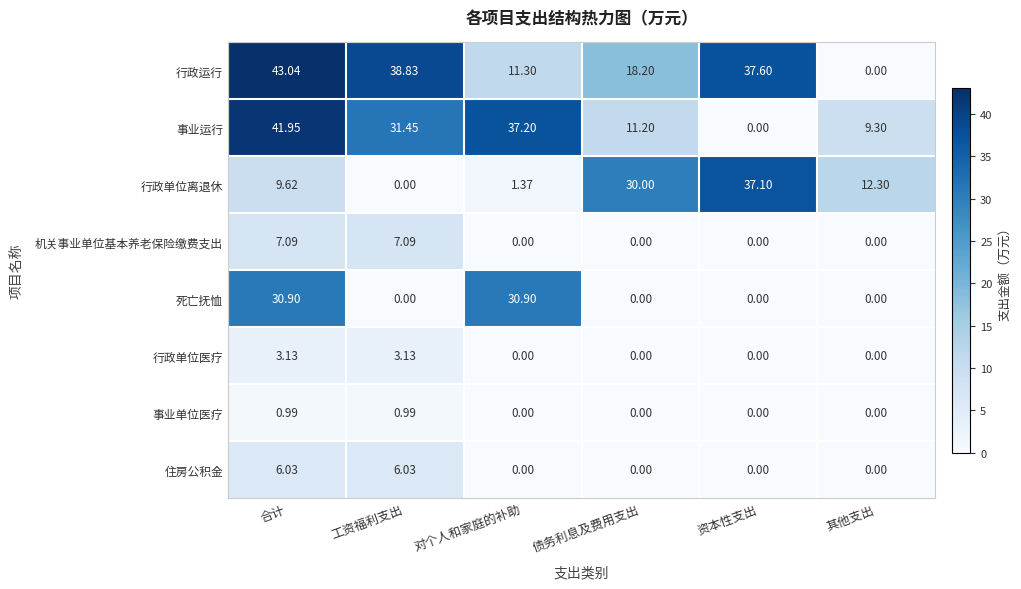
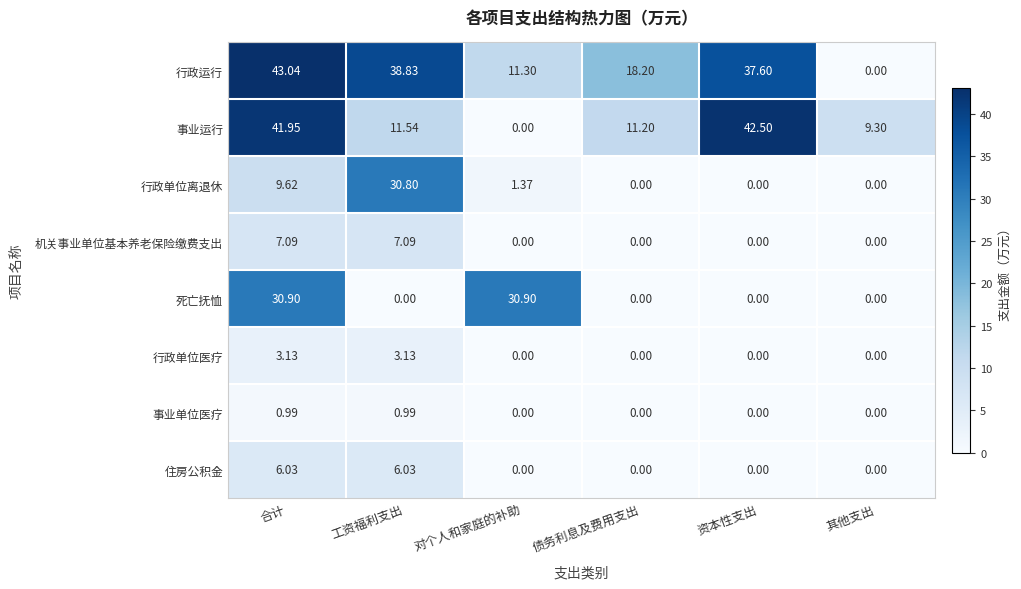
事业运行, 工资福利支出: 31.45 -> 11.54
事业运行, 对个人和家庭的补助: 37.20 -> 0.00
事业运行, 资本性支出: 0.00 -> 42.50
行政单位离退休, 工资福利支出: 0.00 -> 30.80
行政单位离退休, 债务利息及费用支出: 30.00 -> 0.00
行政单位离退休, 资本性支出: 37.10 -> 0.00
行政单位离退休, 其他支出: 12.30 -> 0.00
